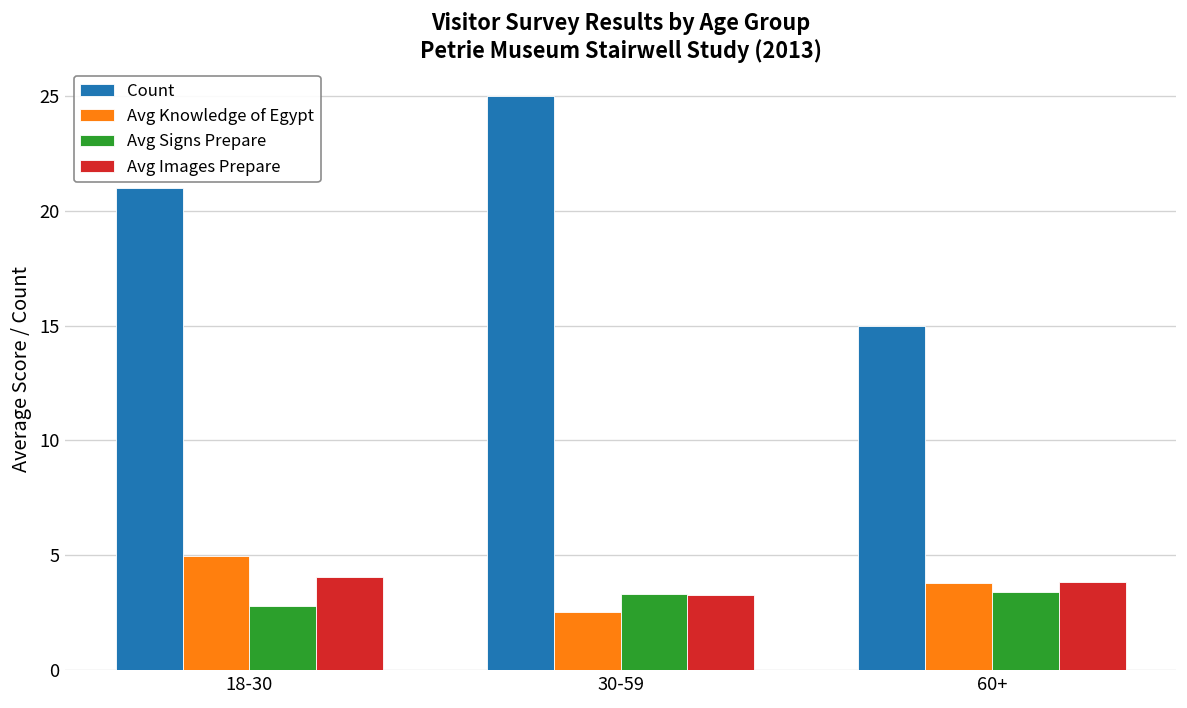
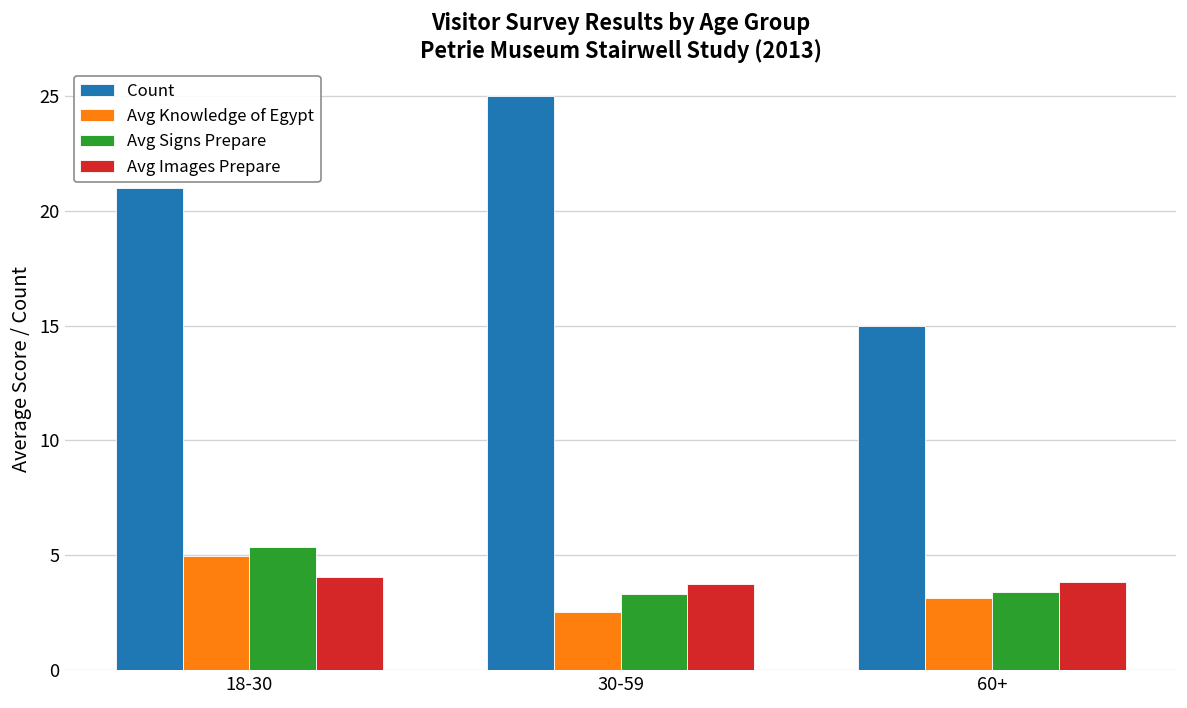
Avg Signs Prepare, 18-30: 2.8 -> 5.4
Avg Images Prepare, 30-59: 3.3 -> 3.7
Avg Knowledge of Egypt, 60+: 3.8 -> 3.1
